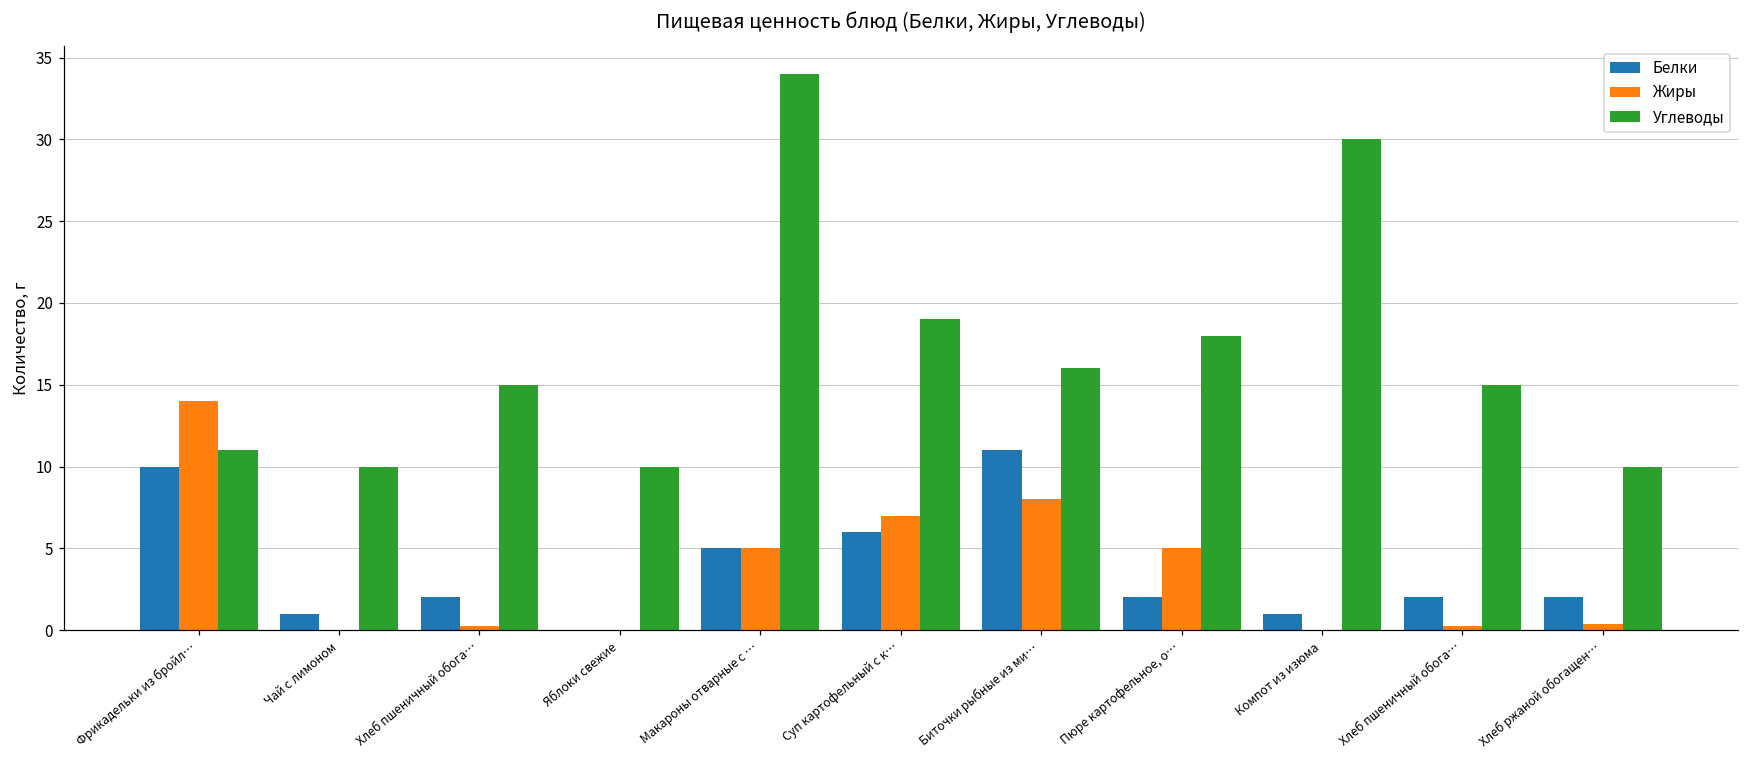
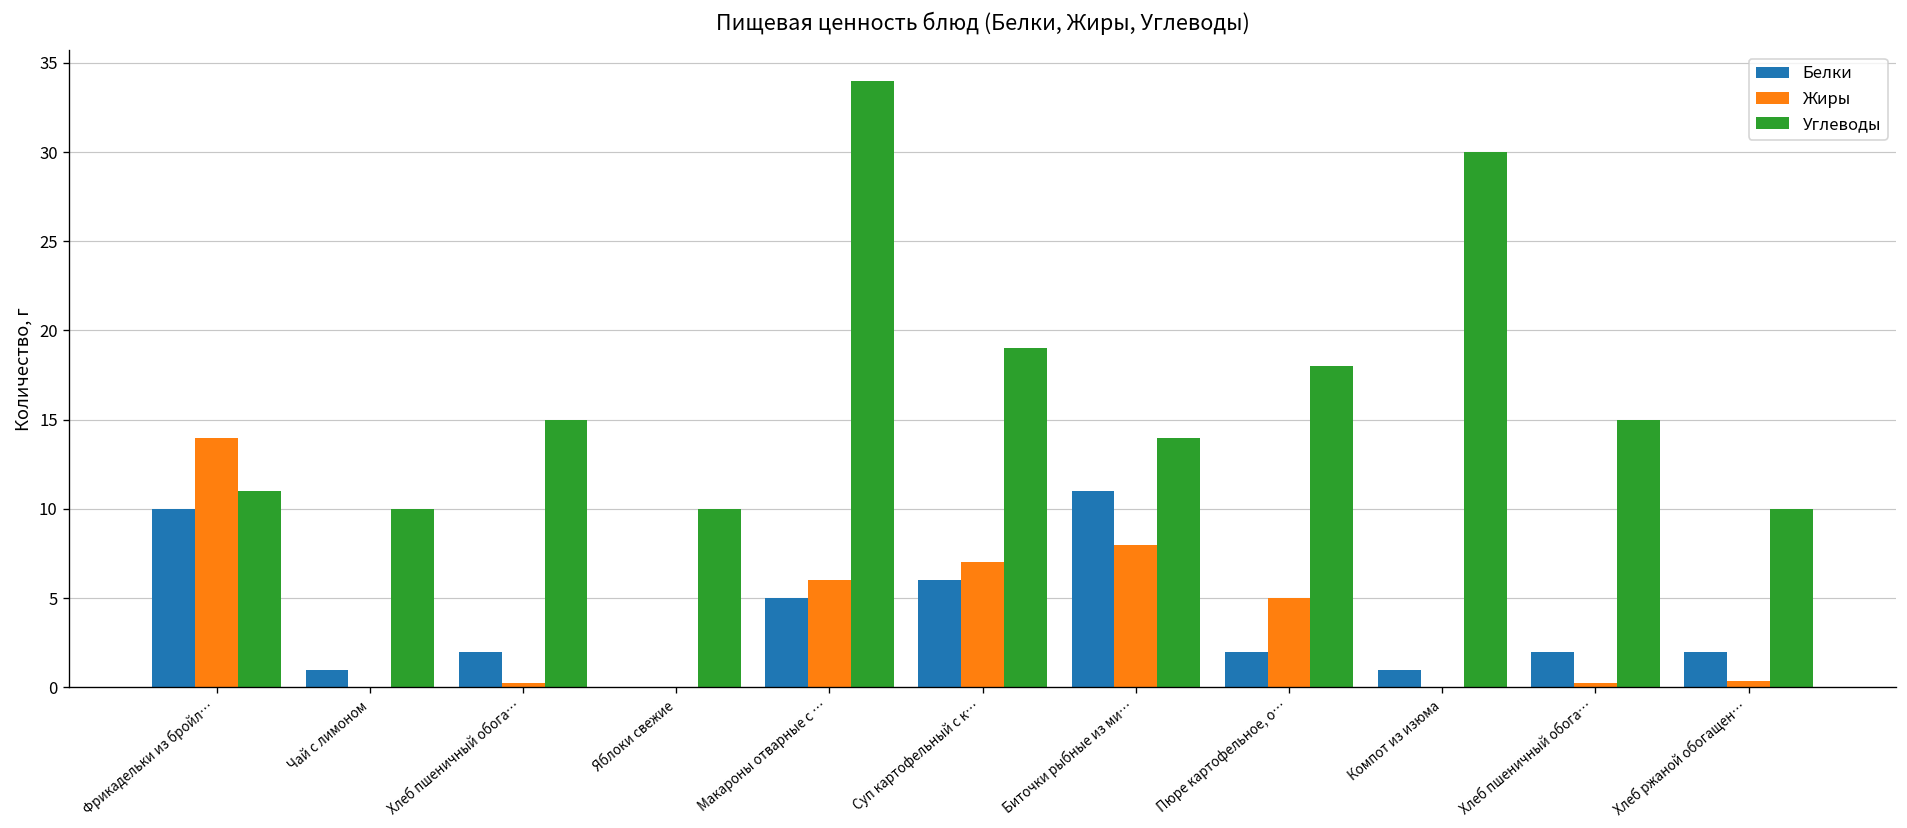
Жиры, Макароны отварные с …: 5 -> 6
Углеводы, Биточки рыбные из ми…: 16 -> 14
